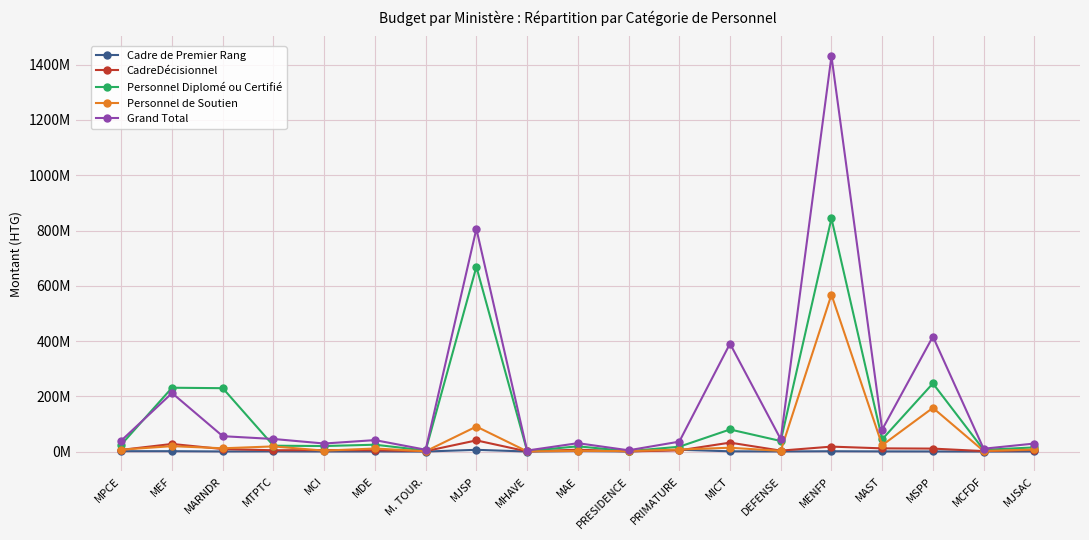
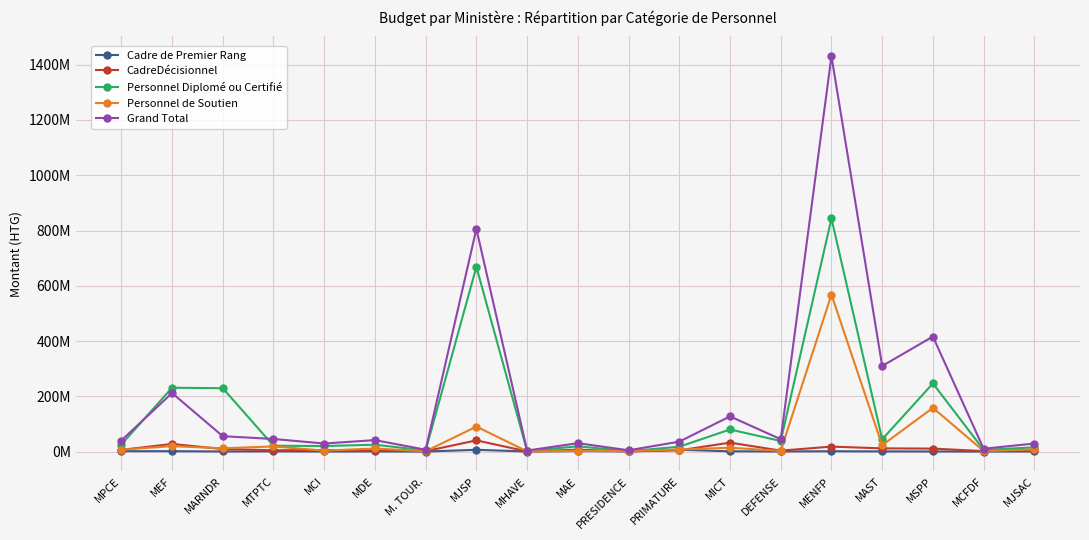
Grand Total, MICT: 390000000 -> 130000000
Grand Total, MAST: 80000000 -> 310000000
